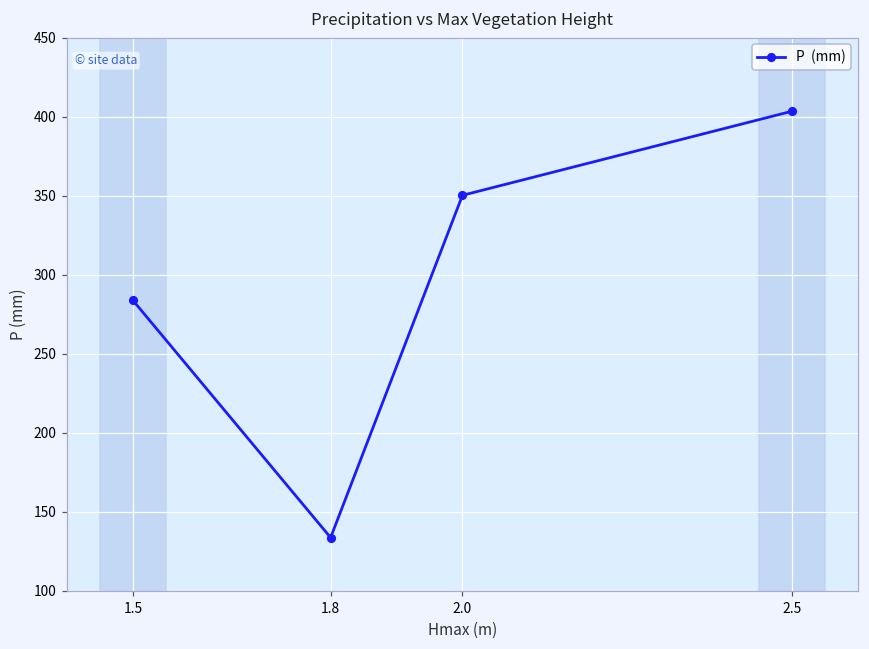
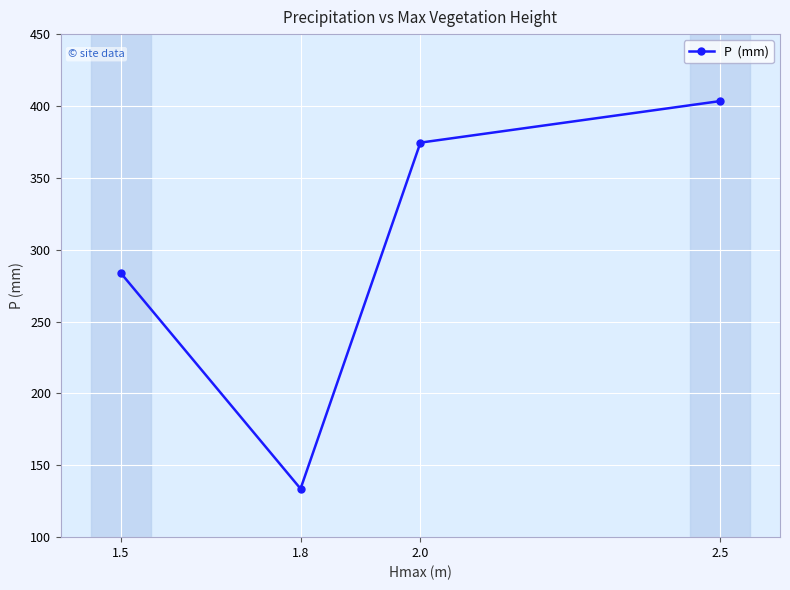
2.0: 350 -> 375
